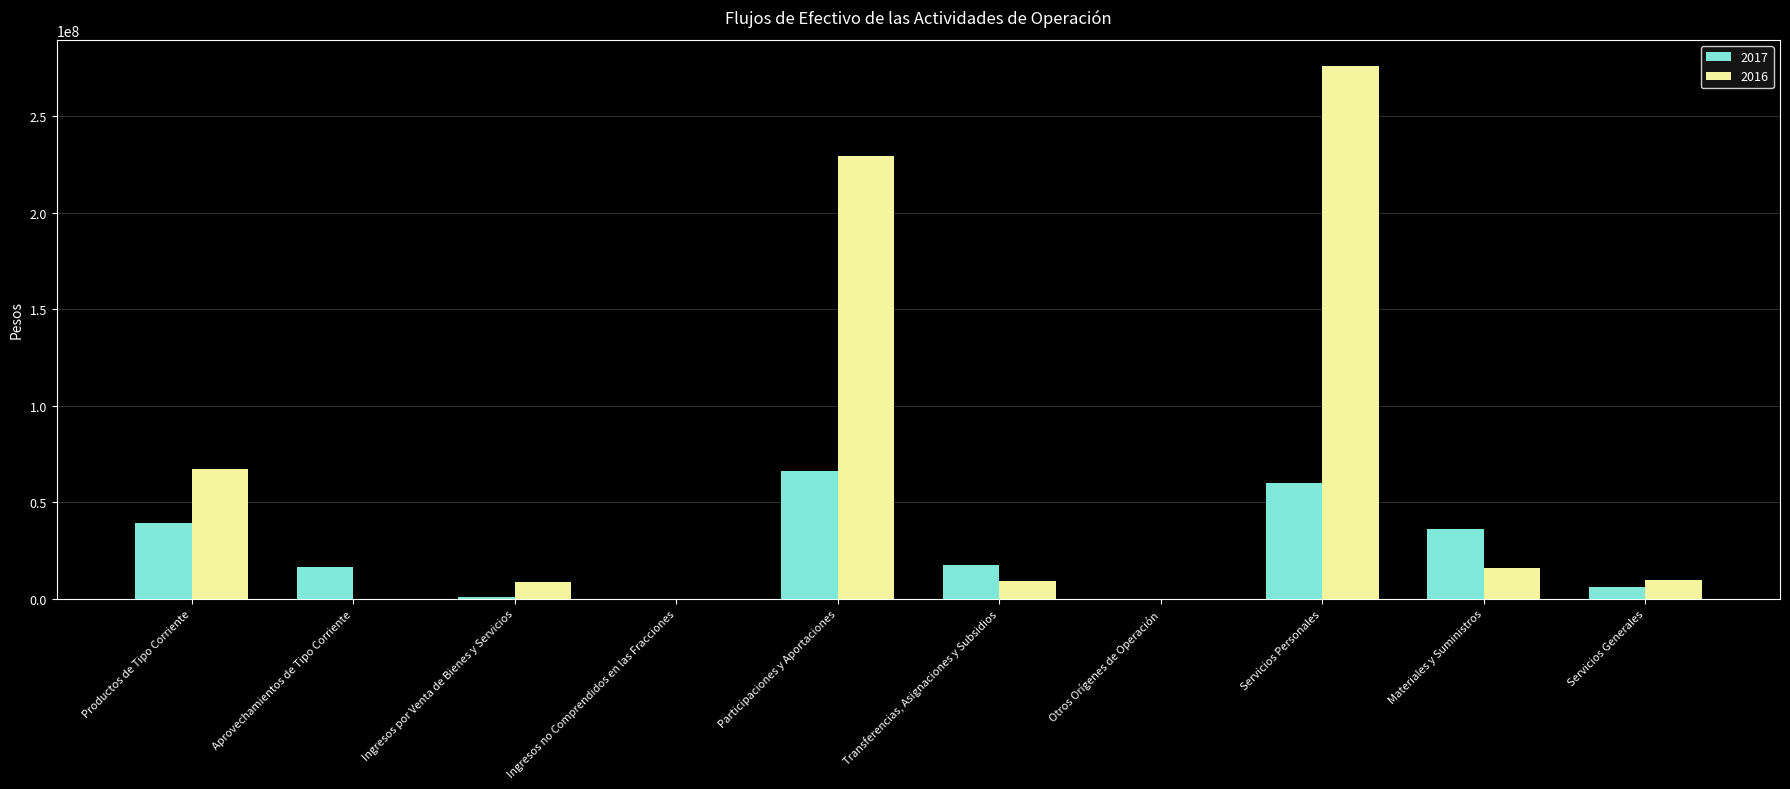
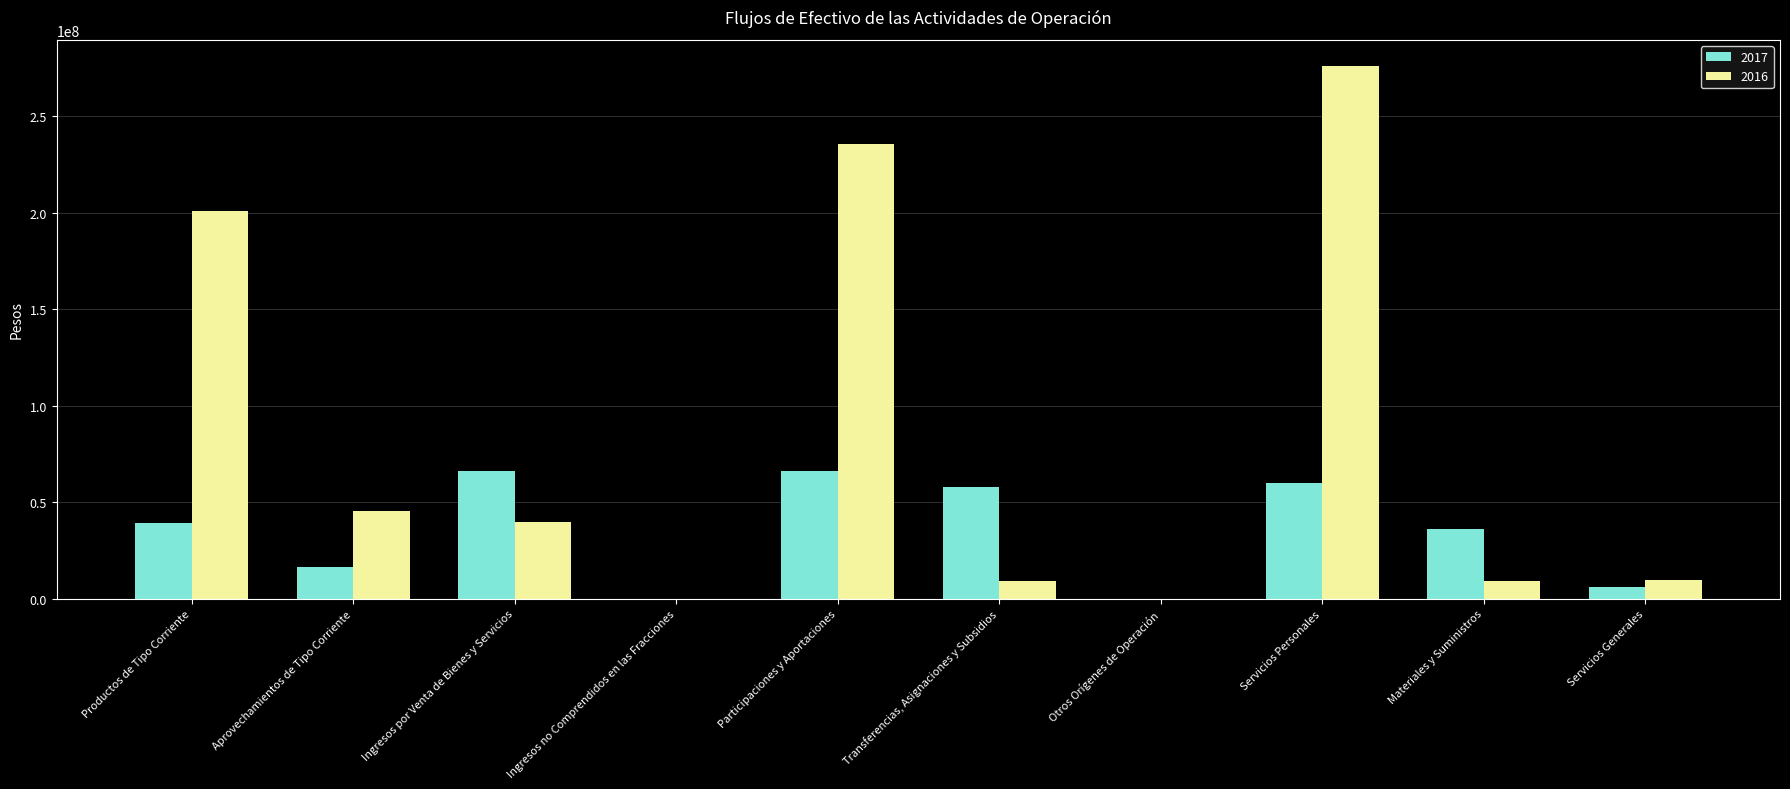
2016, Productos de Tipo Corriente: 67000000 -> 201000000
2016, Aprovechamientos de Tipo Corriente: 0 -> 46000000
2017, Ingresos por Venta de Bienes y Servicios: 1000000 -> 66000000
2016, Ingresos por Venta de Bienes y Servicios: 9000000 -> 40000000
2016, Participaciones y Aportaciones: 230000000 -> 236000000
2017, Transferencias, Asignaciones y Subsidios: 18000000 -> 58000000
2016, Materiales y Suministros: 16000000 -> 9000000
